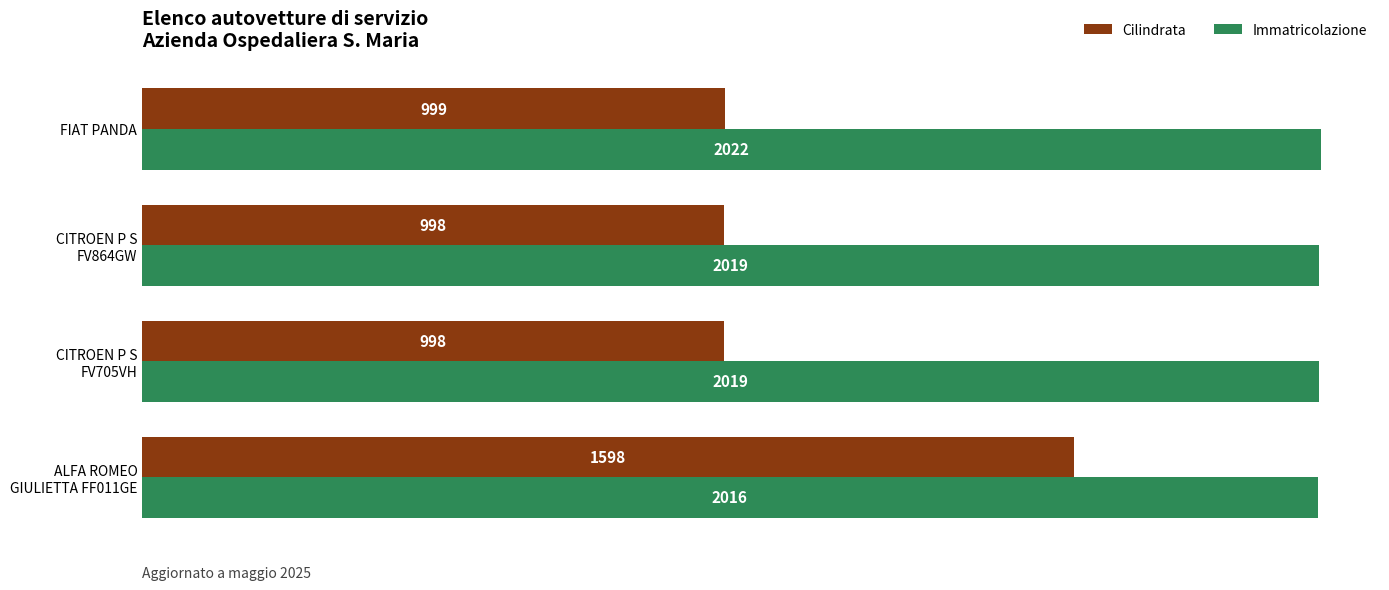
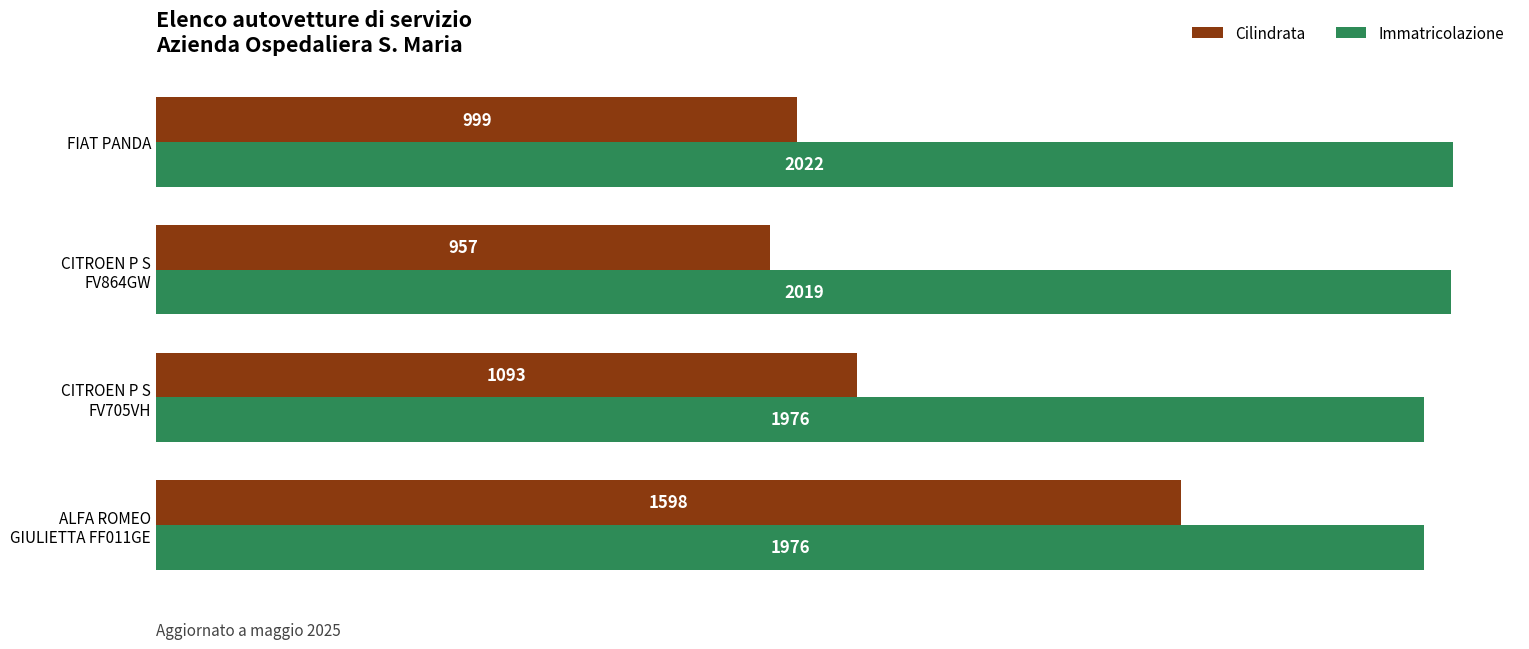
Cilindrata, CITROEN P S FV864GW: 998 -> 957
Cilindrata, CITROEN P S FV705VH: 998 -> 1093
Immatricolazione, CITROEN P S FV705VH: 2019 -> 1976
Immatricolazione, ALFA ROMEO GIULIETTA FF011GE: 2016 -> 1976
